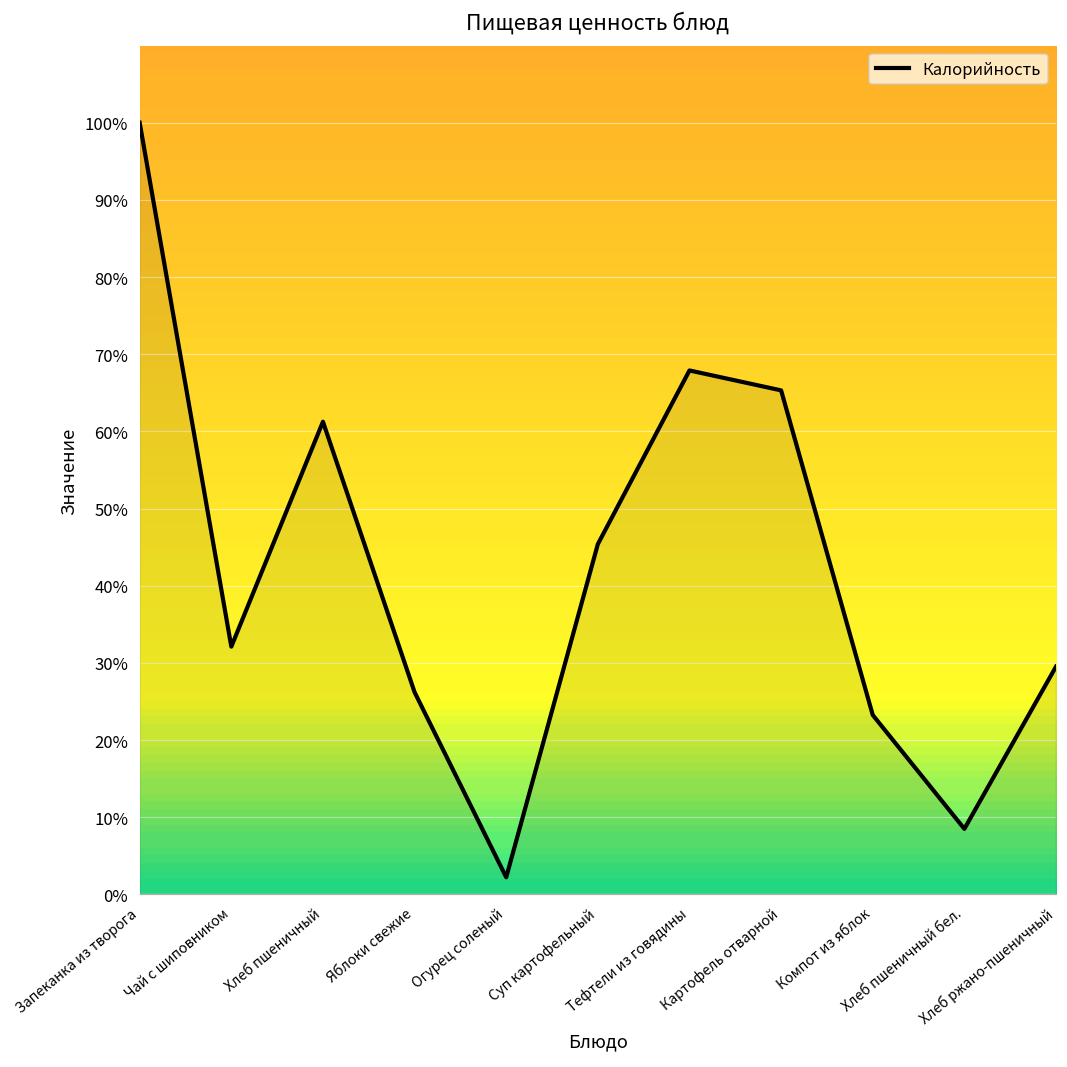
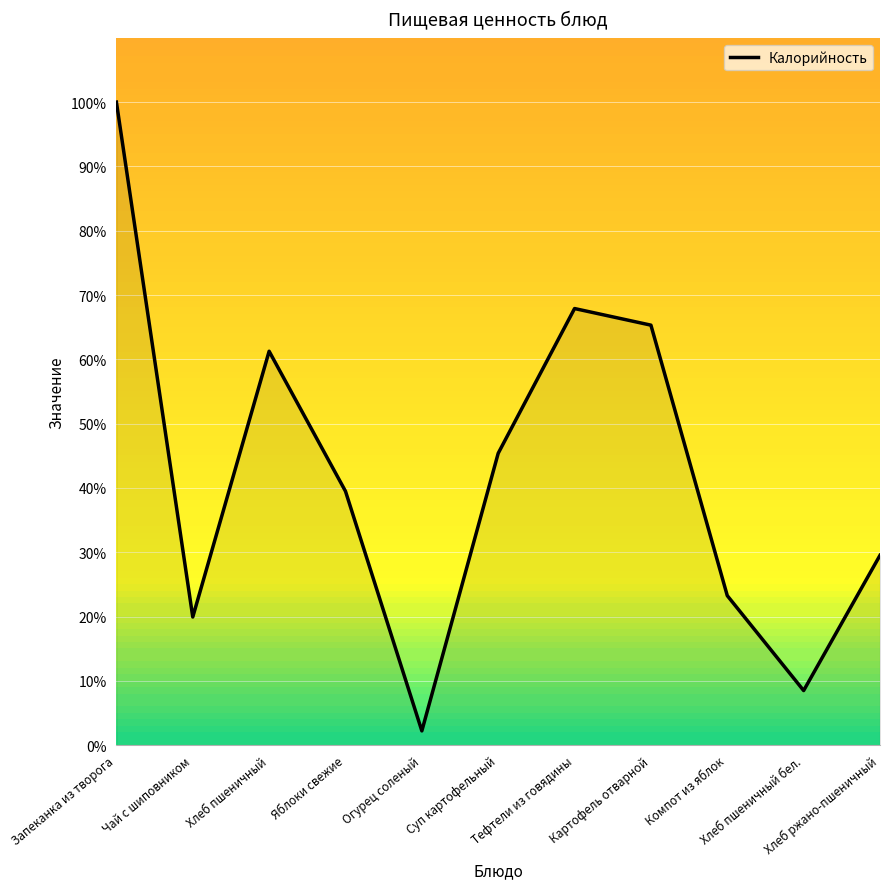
Чай с шиповником: 32% -> 20%
Яблоки свежие: 26% -> 39%
